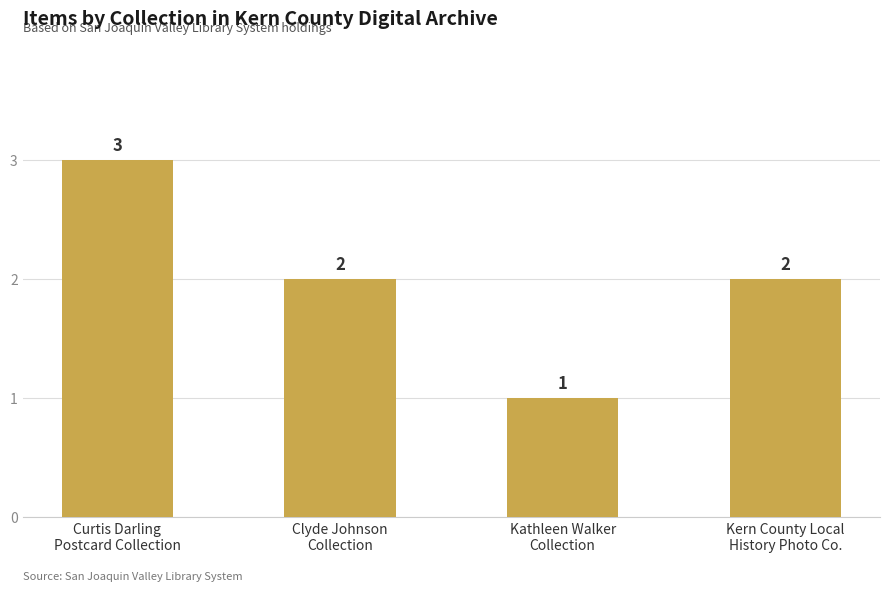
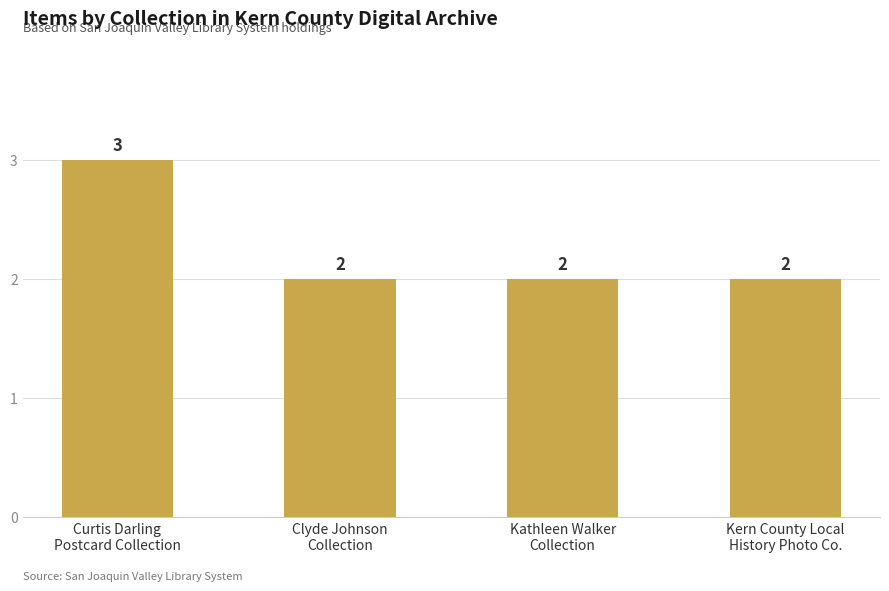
Kathleen Walker Collection: 1 -> 2
